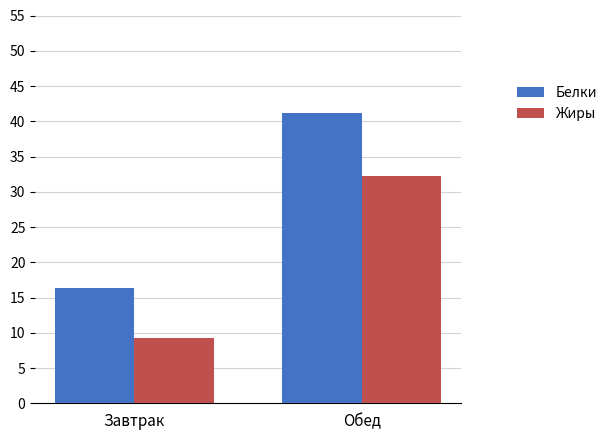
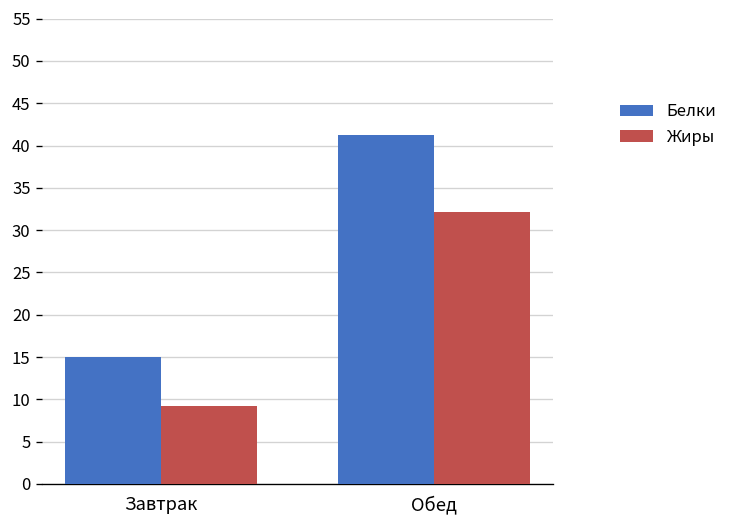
Белки, Завтрак: 16 -> 15
